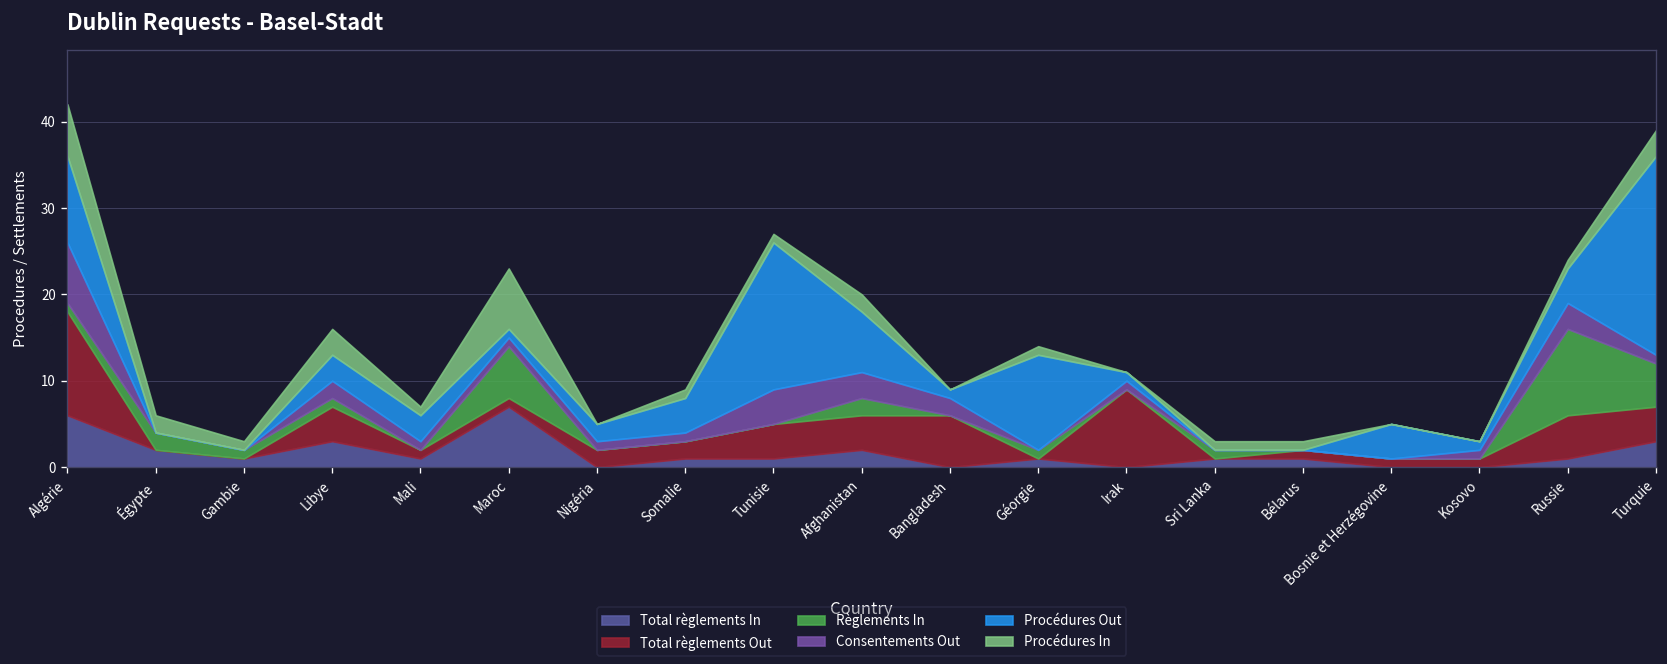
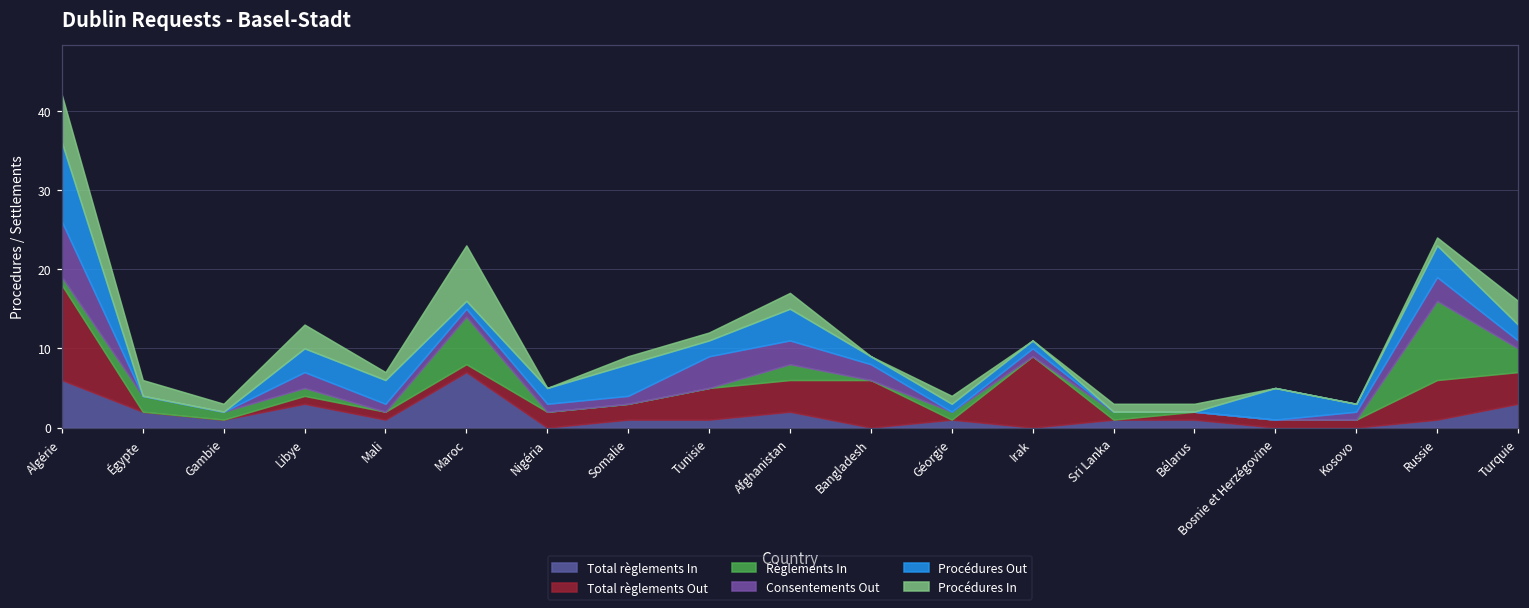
Total règlements Out, Libye: 4 -> 1
Procédures Out, Tunisie: 17 -> 2
Procédures Out, Afghanistan: 7 -> 4
Procédures Out, Géorgie: 11 -> 1
Règlements In, Turquie: 5 -> 3
Procédures Out, Turquie: 23 -> 2
